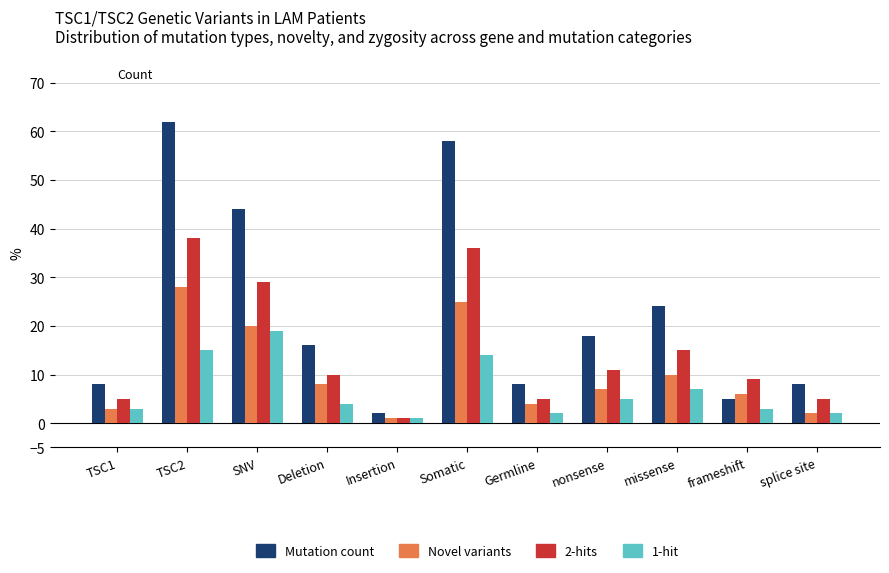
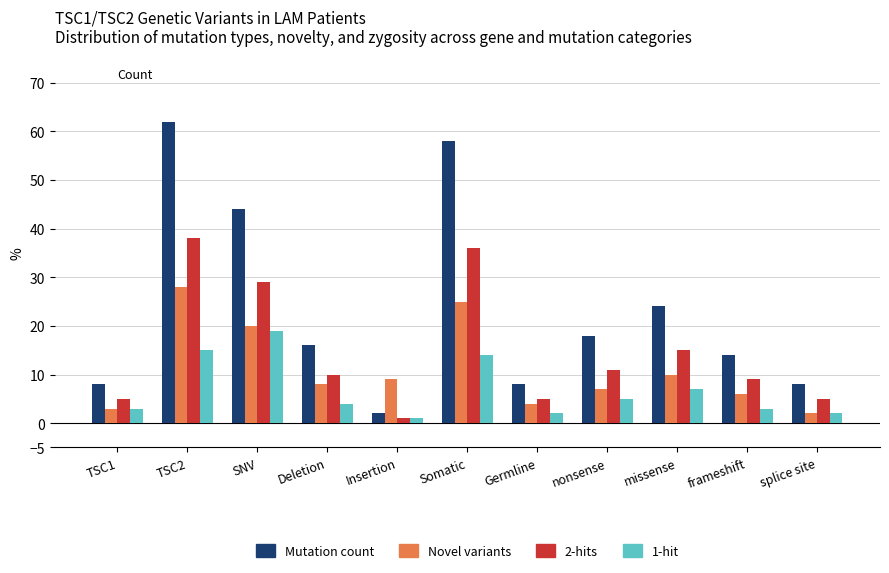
Novel variants, Insertion: 1 -> 9
Mutation count, frameshift: 5 -> 14
